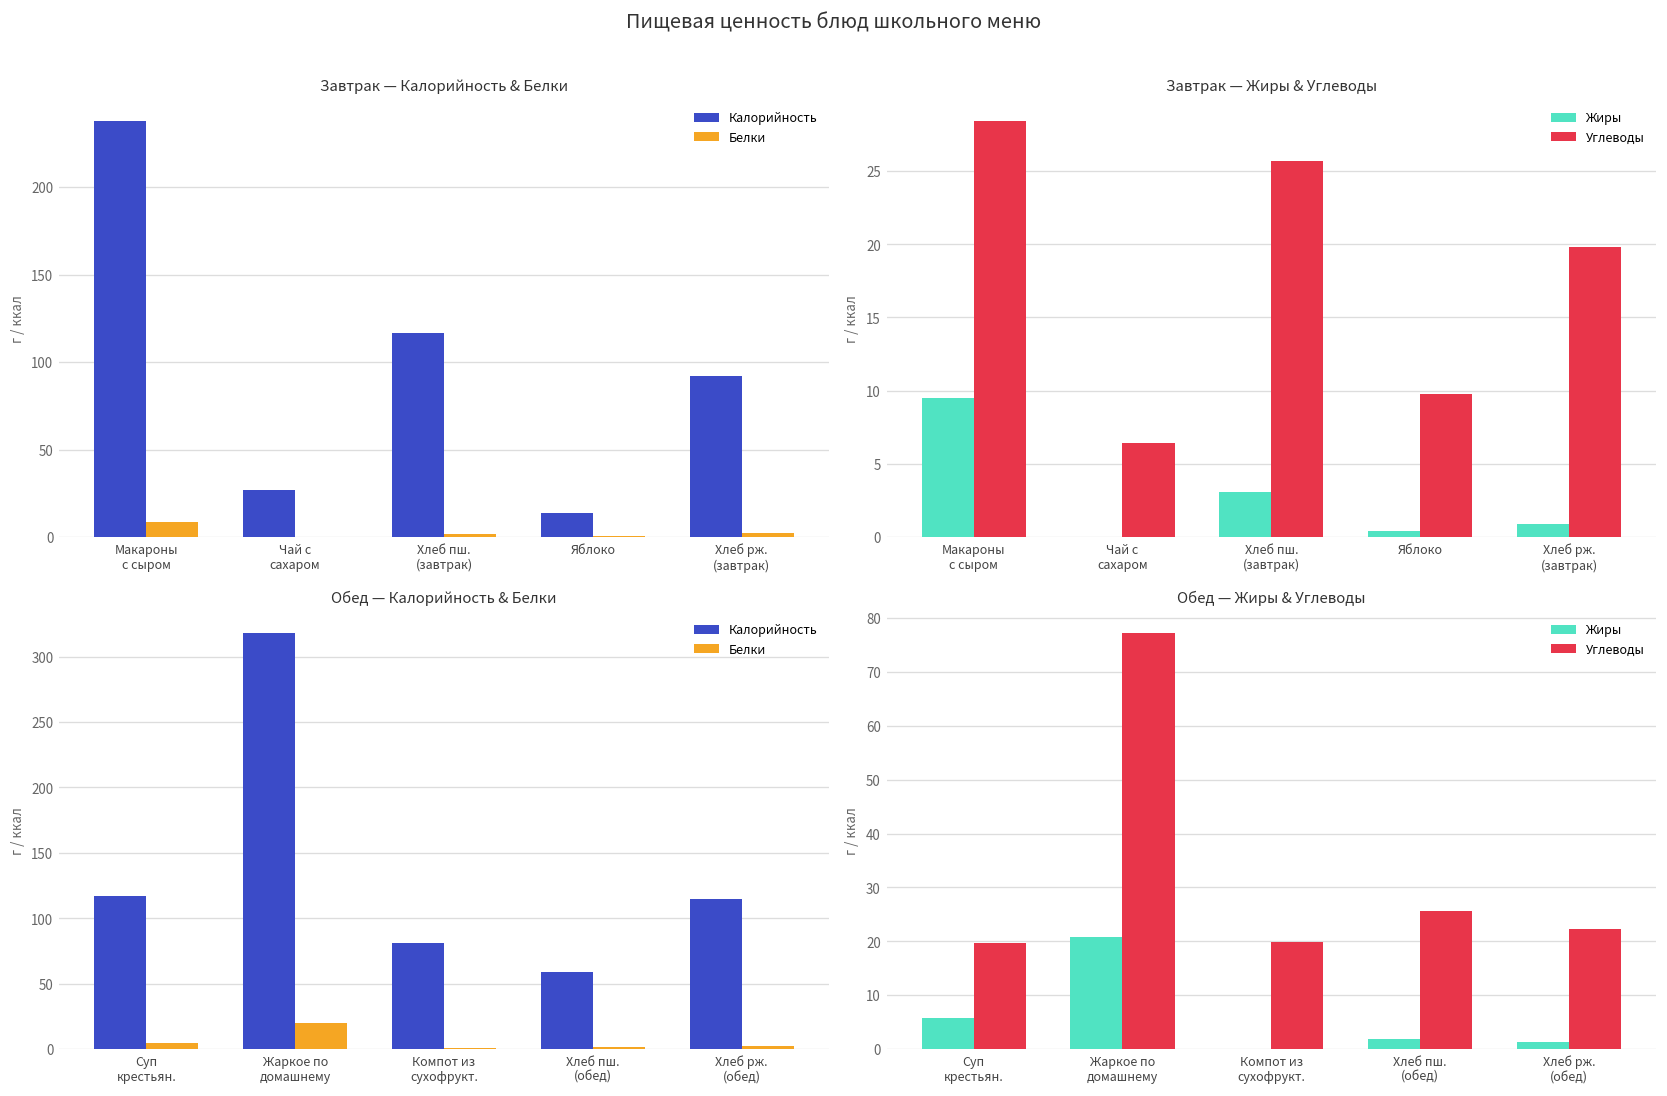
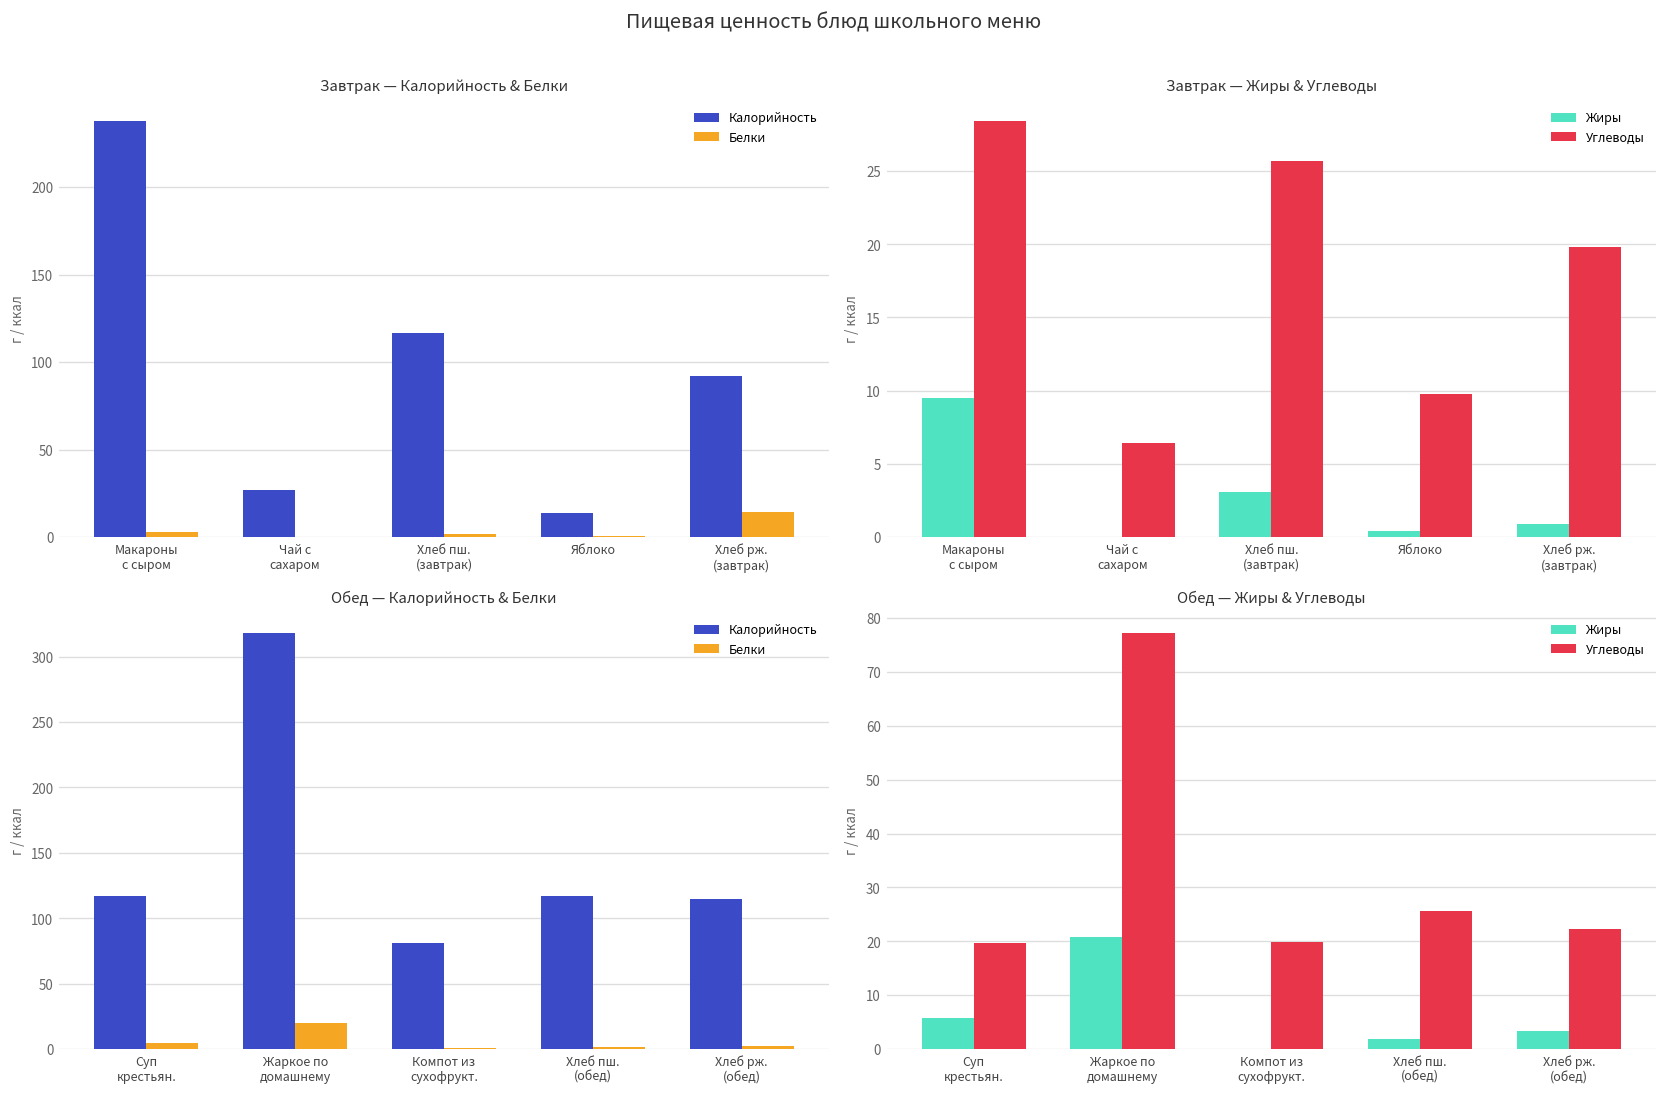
Завтрак — Калорийность & Белки, Белки, Макароны с сыром: 9 -> 3
Завтрак — Калорийность & Белки, Белки, Хлеб рж. (завтрак): 2 -> 14
Обед — Калорийность & Белки, Калорийность, Хлеб пш. (обед): 59 -> 117
Обед — Жиры & Углеводы, Жиры, Хлеб рж. (обед): 1 -> 3
